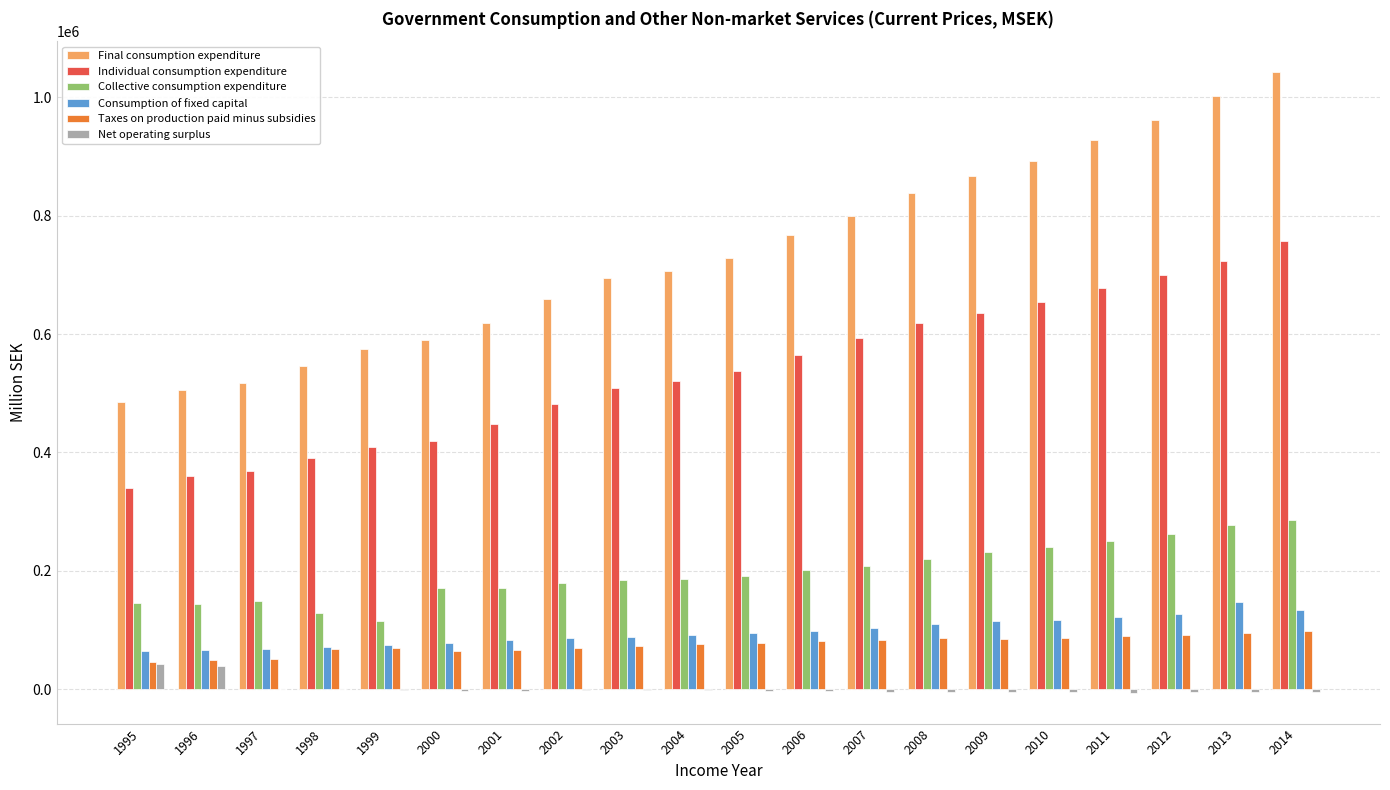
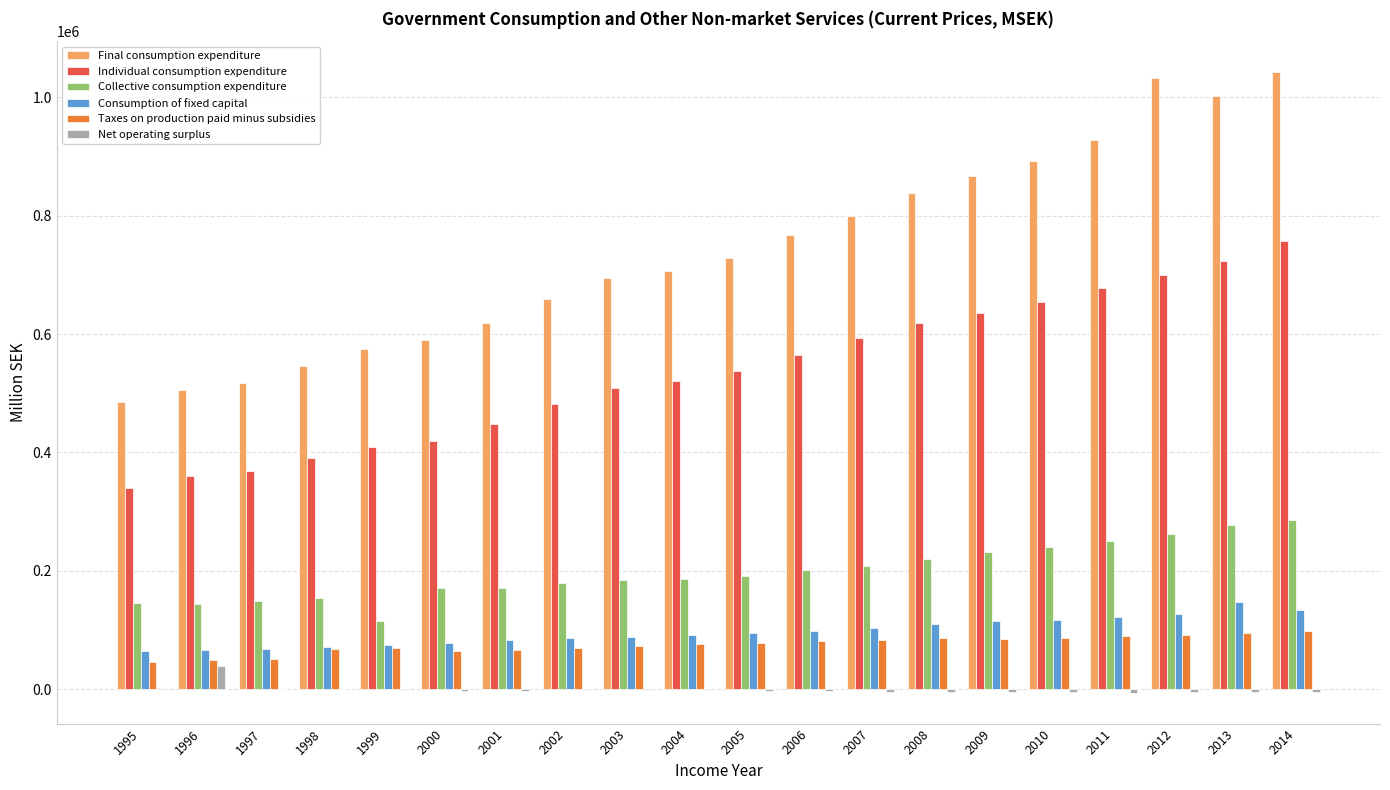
Net operating surplus, 1995: 40000 -> 0
Collective consumption expenditure, 1998: 130000 -> 150000
Final consumption expenditure, 2012: 960000 -> 1030000
